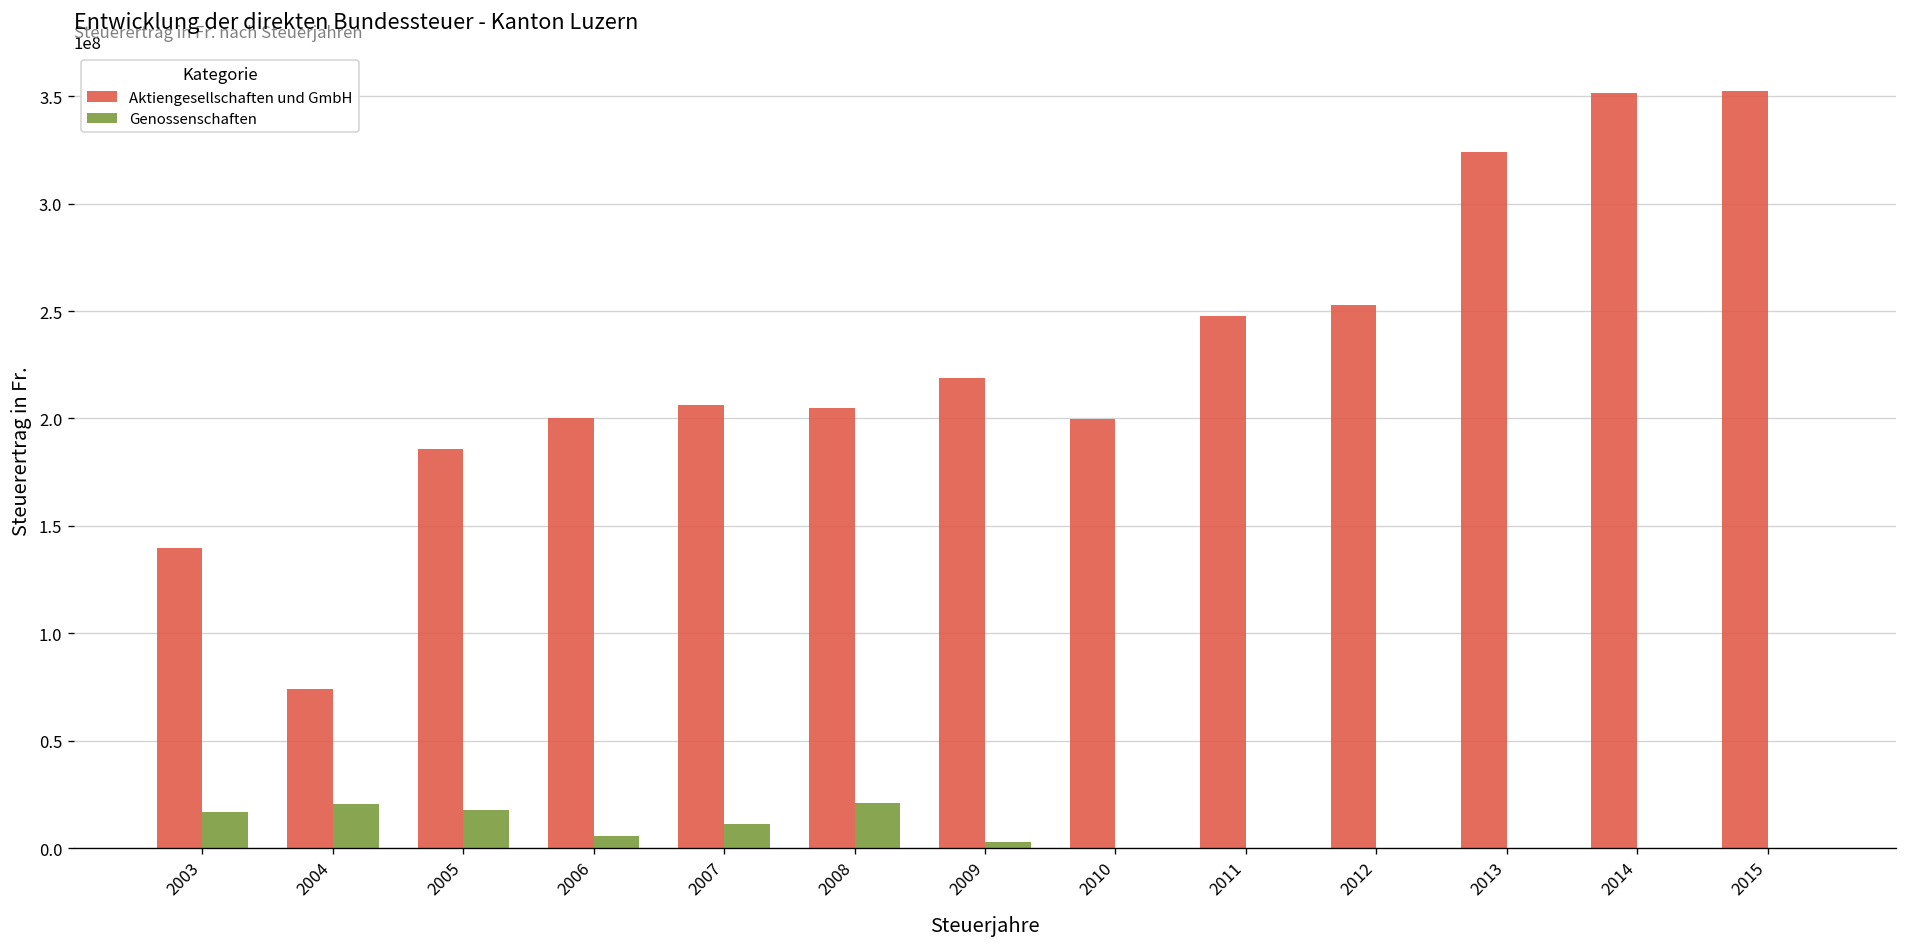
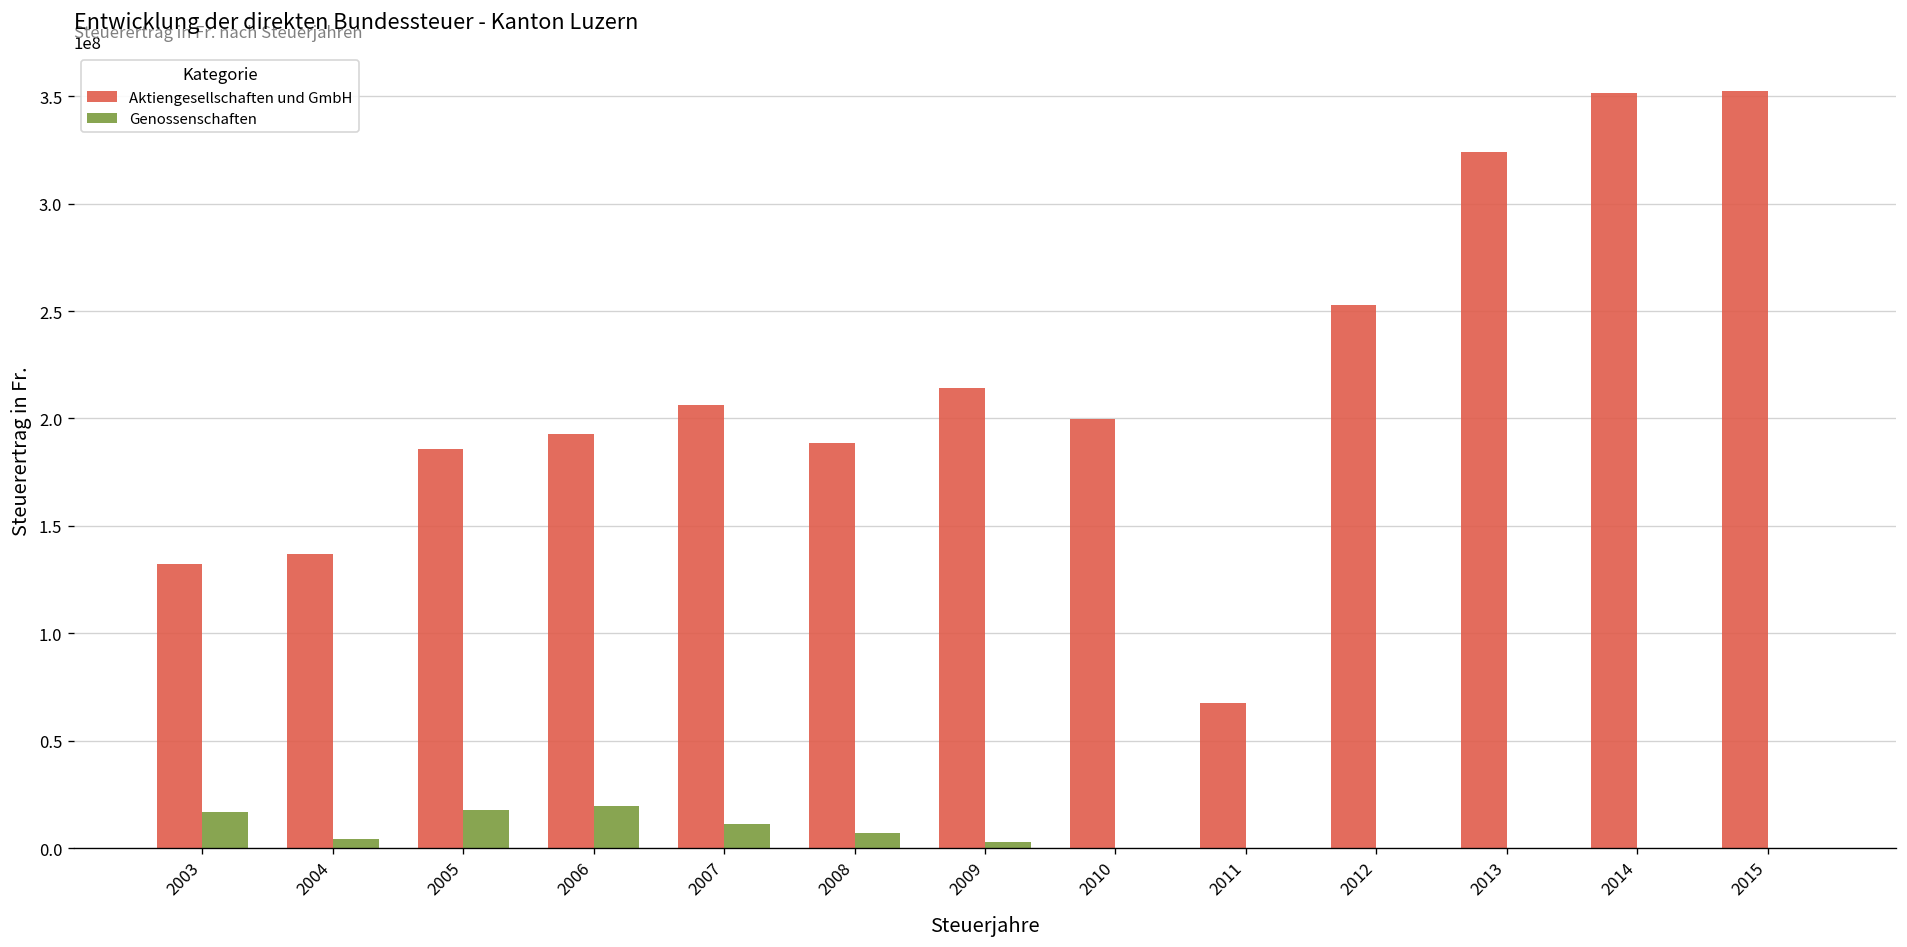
Aktiengesellschaften und GmbH, 2003: 140000000 -> 132000000
Aktiengesellschaften und GmbH, 2004: 74000000 -> 137000000
Genossenschaften, 2004: 20000000 -> 4000000
Aktiengesellschaften und GmbH, 2006: 200000000 -> 193000000
Genossenschaften, 2006: 6000000 -> 20000000
Aktiengesellschaften und GmbH, 2008: 205000000 -> 189000000
Genossenschaften, 2008: 21000000 -> 7000000
Aktiengesellschaften und GmbH, 2009: 219000000 -> 214000000
Aktiengesellschaften und GmbH, 2011: 248000000 -> 68000000
